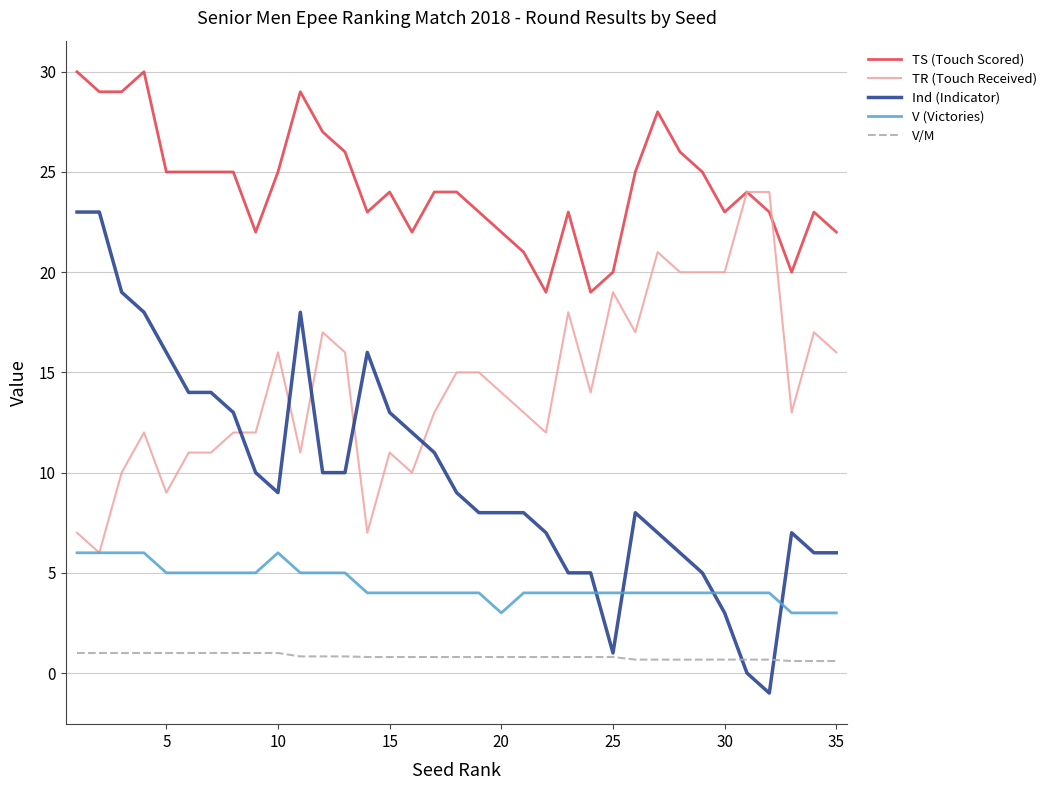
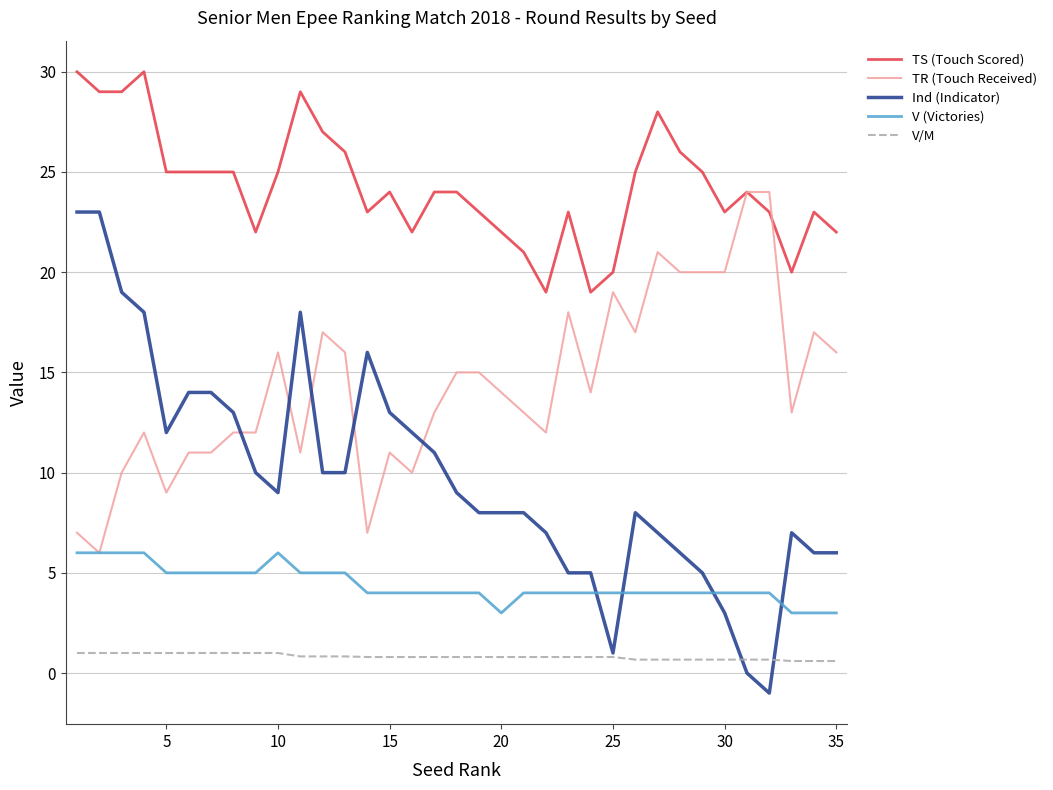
Ind (Indicator), 5: 16 -> 12
